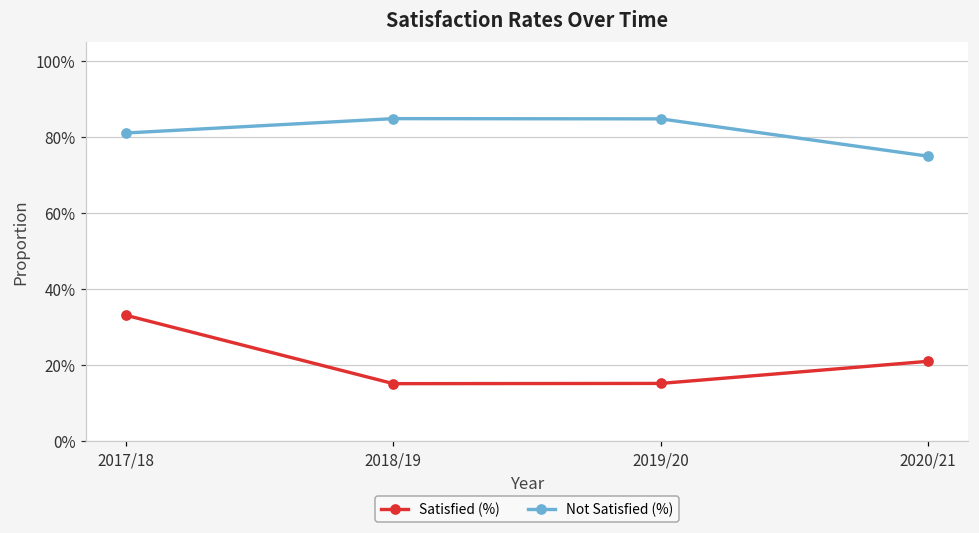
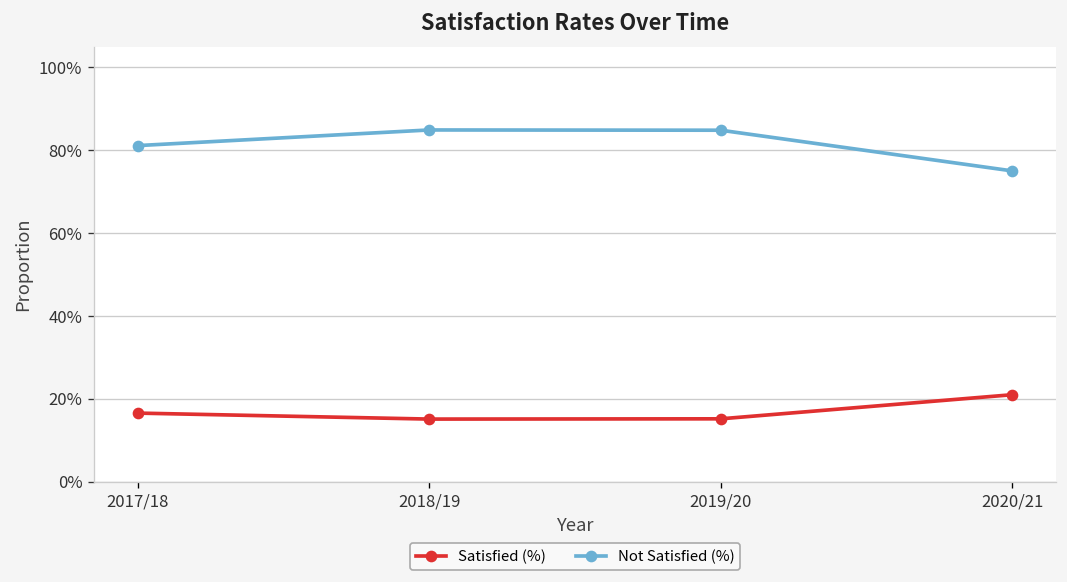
Satisfied (%), 2017/18: 33% -> 17%
